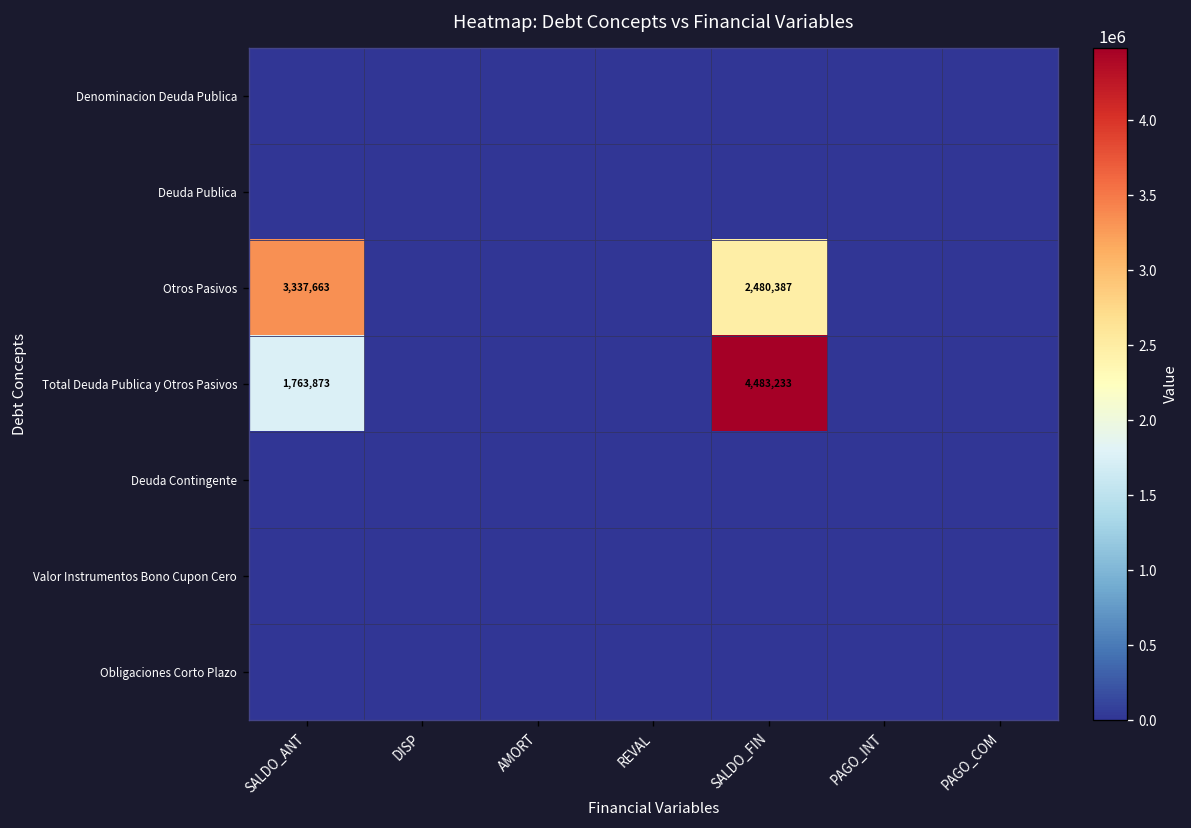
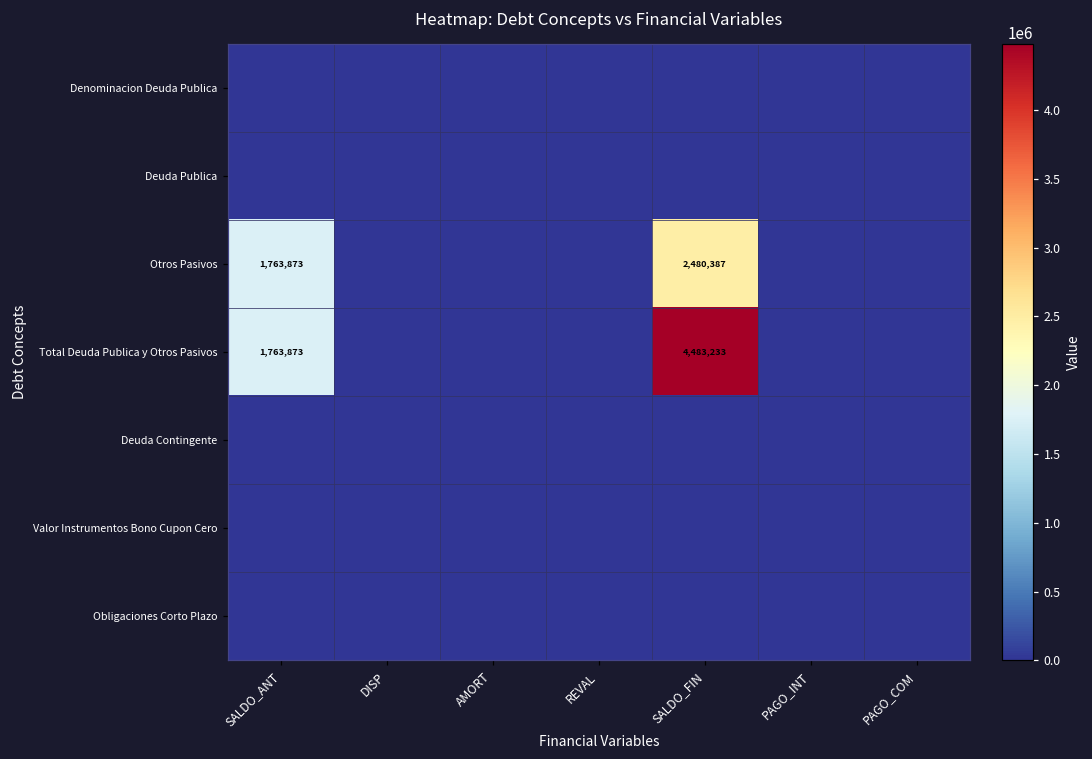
Otros Pasivos, SALDO_ANT: 3,337,663 -> 1,763,873
